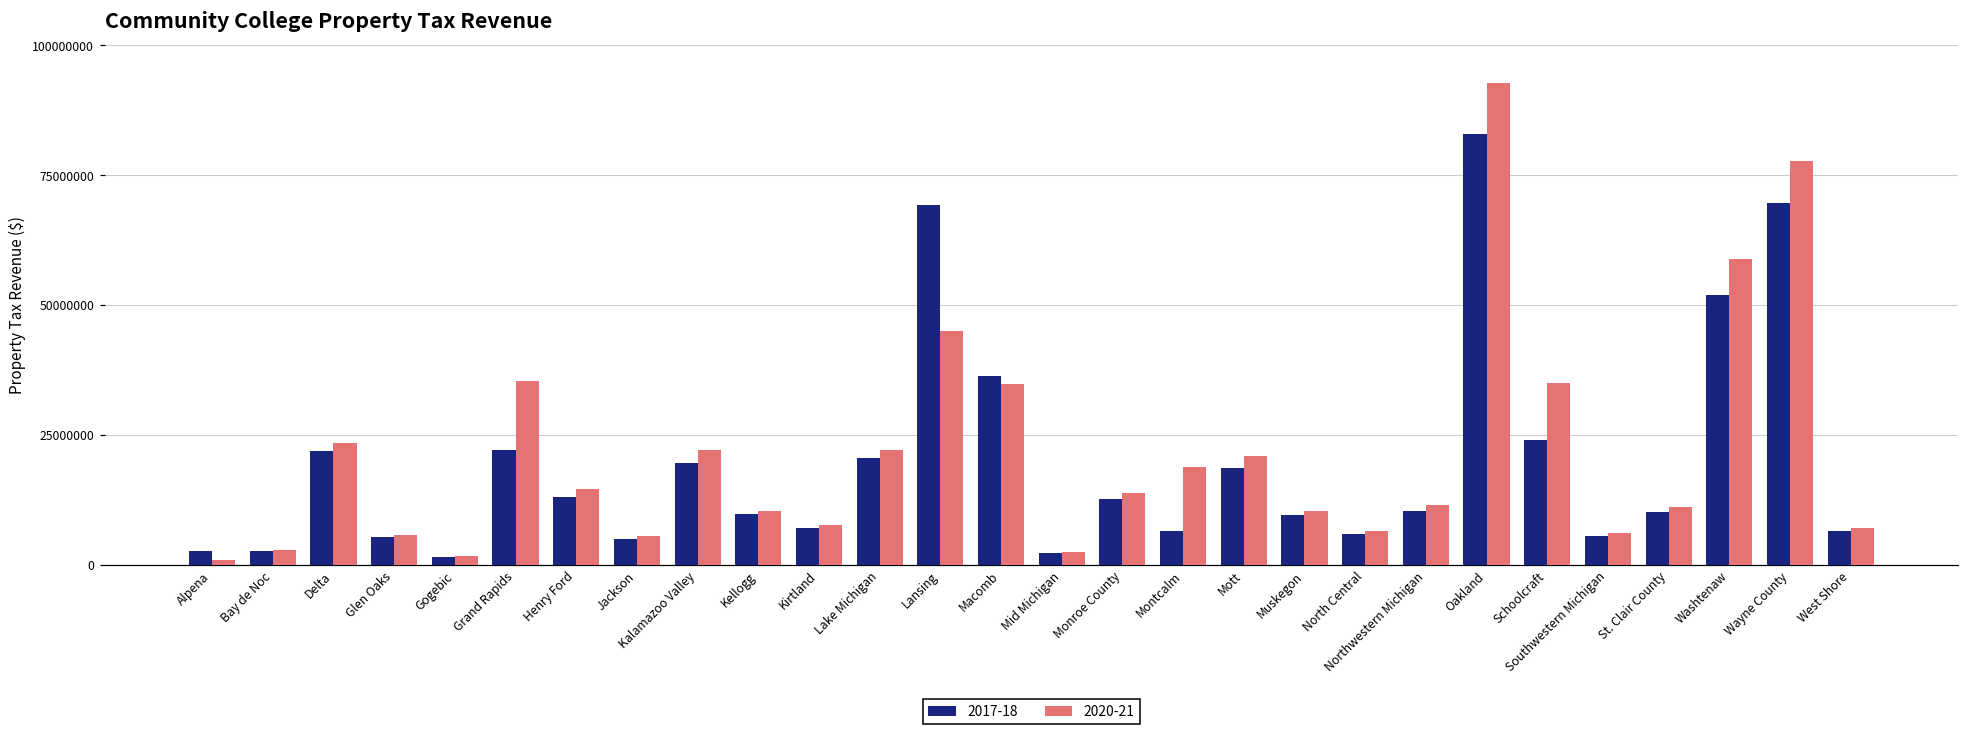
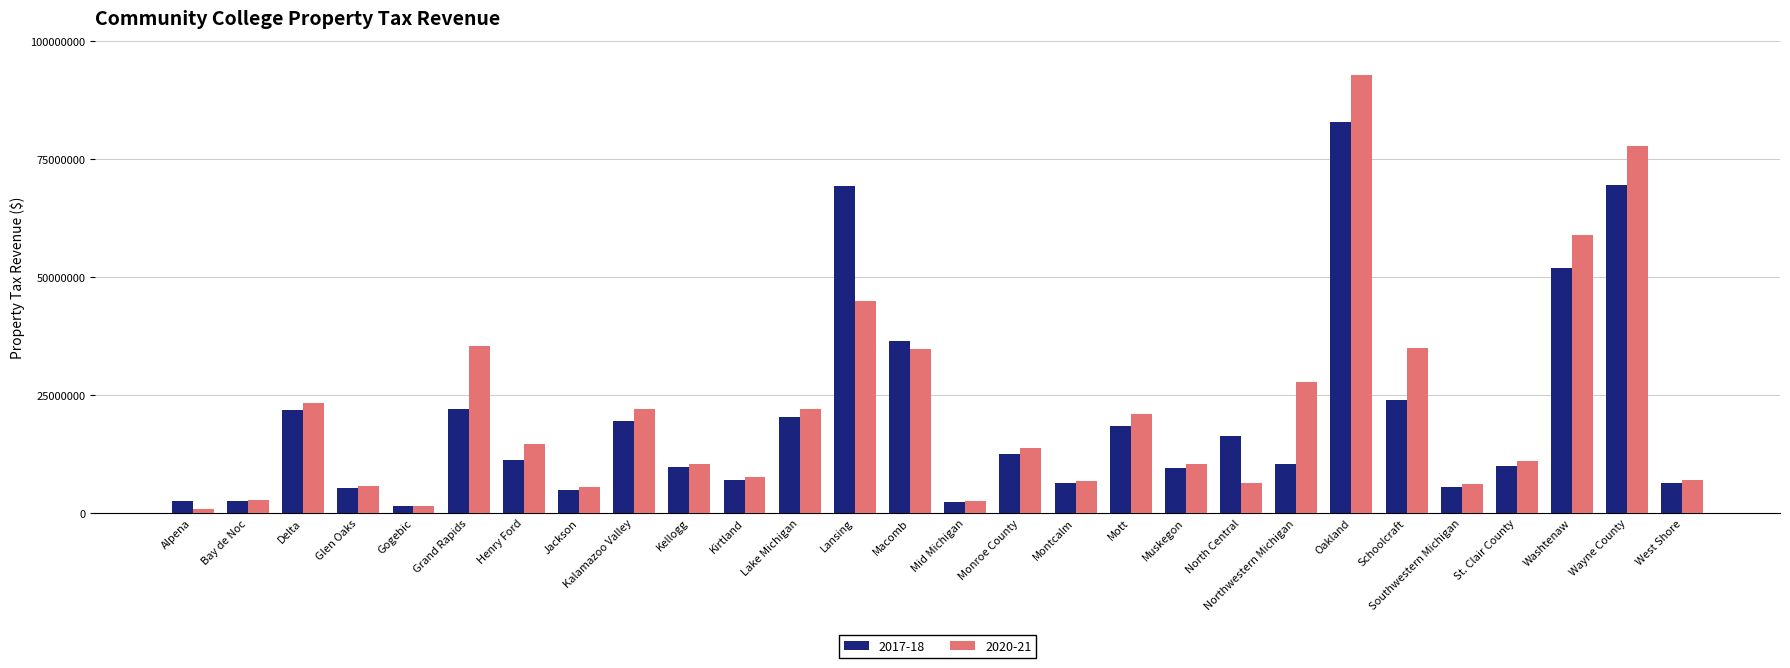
2017-18, Henry Ford: 13000000 -> 11000000
2020-21, Montcalm: 19000000 -> 7000000
2017-18, North Central: 6000000 -> 16000000
2020-21, Northwestern Michigan: 12000000 -> 28000000
